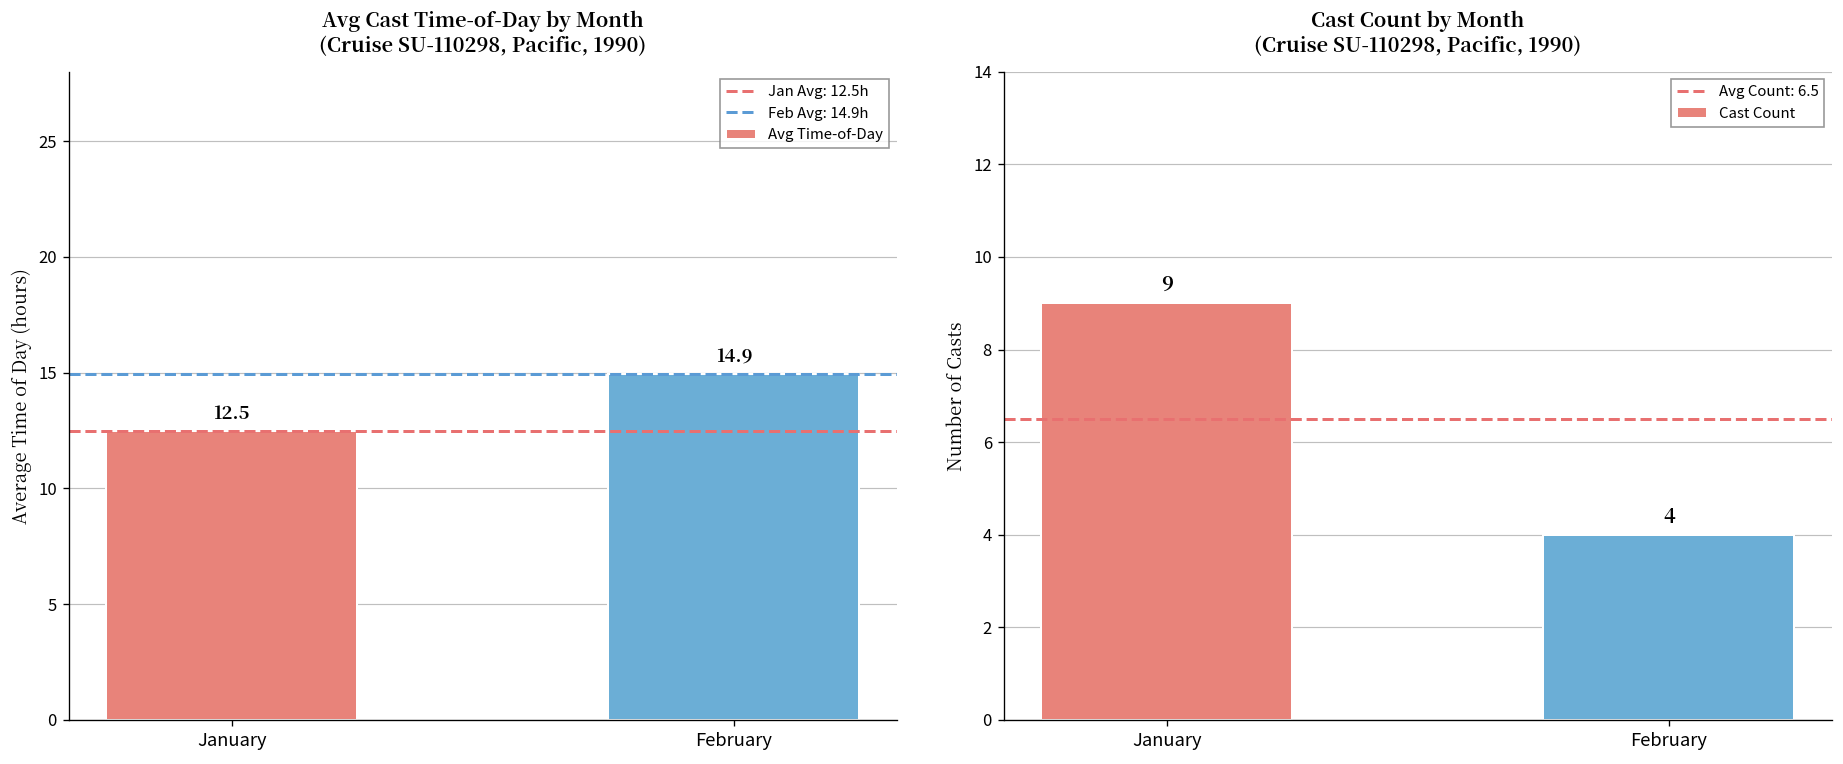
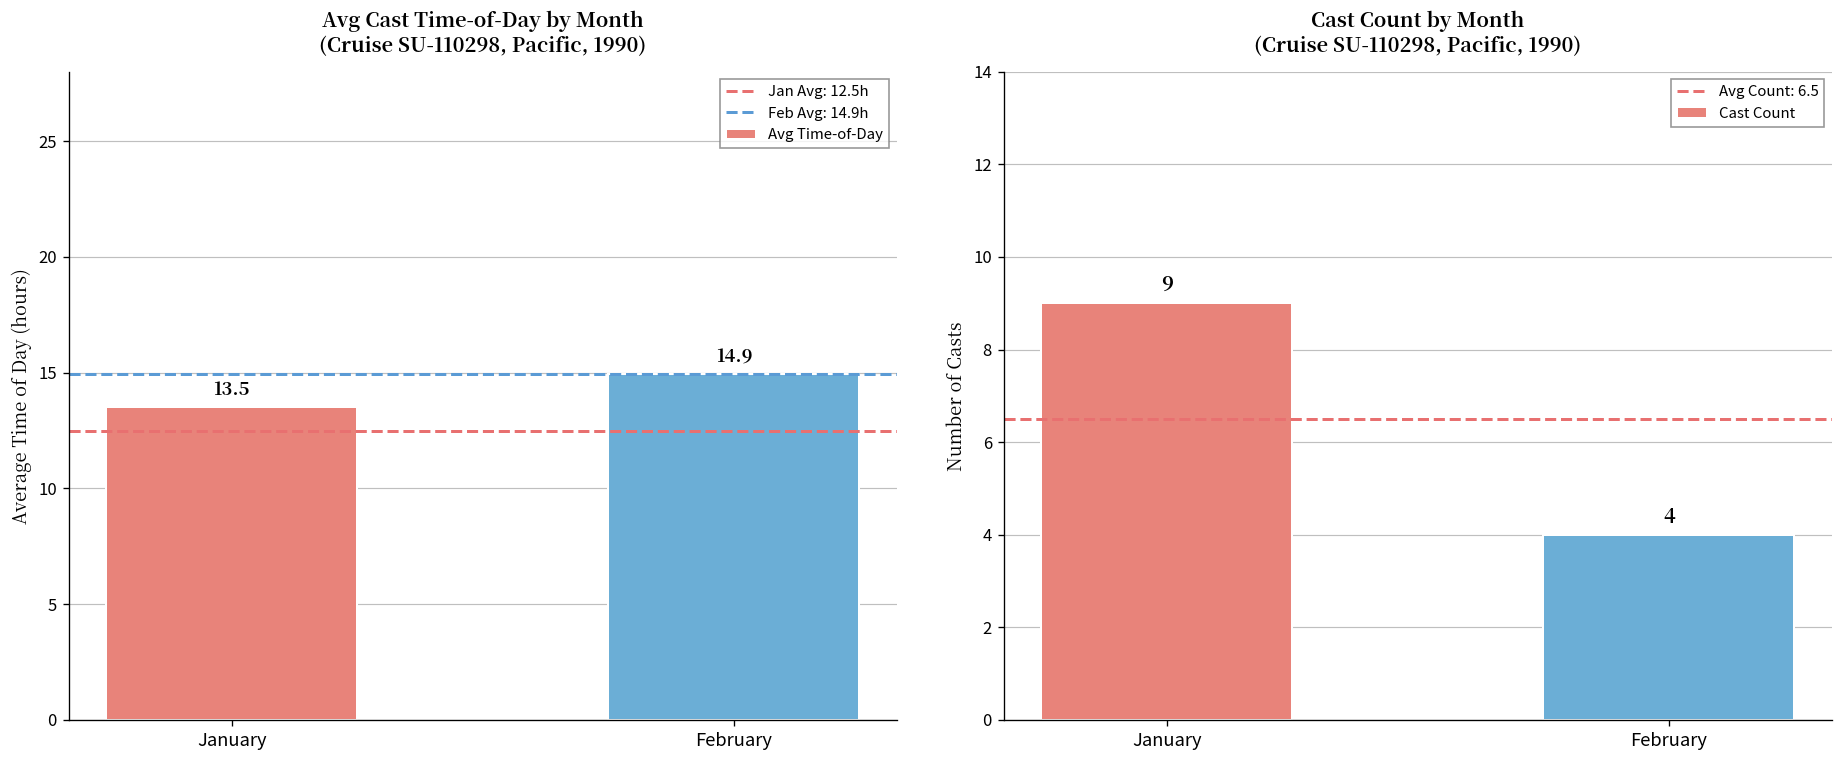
Avg Cast Time-of-Day by Month (Cruise SU-110298, Pacific, 1990), January: 12.5 -> 13.5
